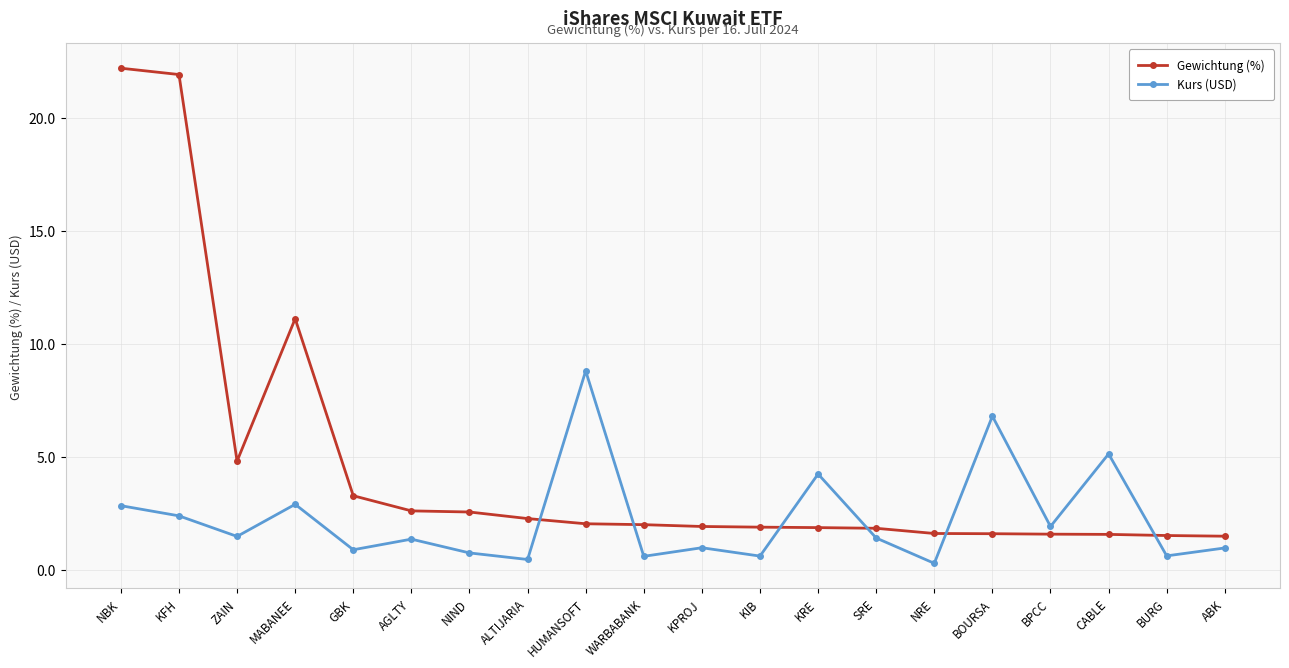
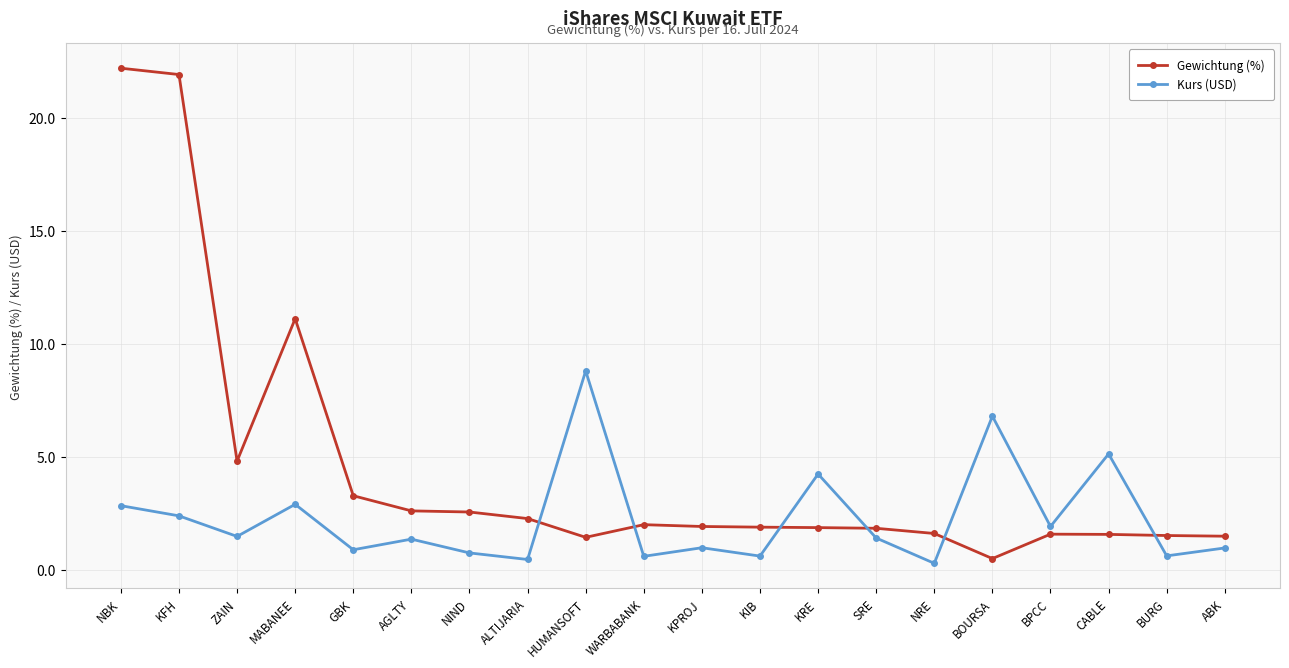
Gewichtung (%), HUMANSOFT: 2.0 -> 1.4
Gewichtung (%), BOURSA: 1.6 -> 0.5
